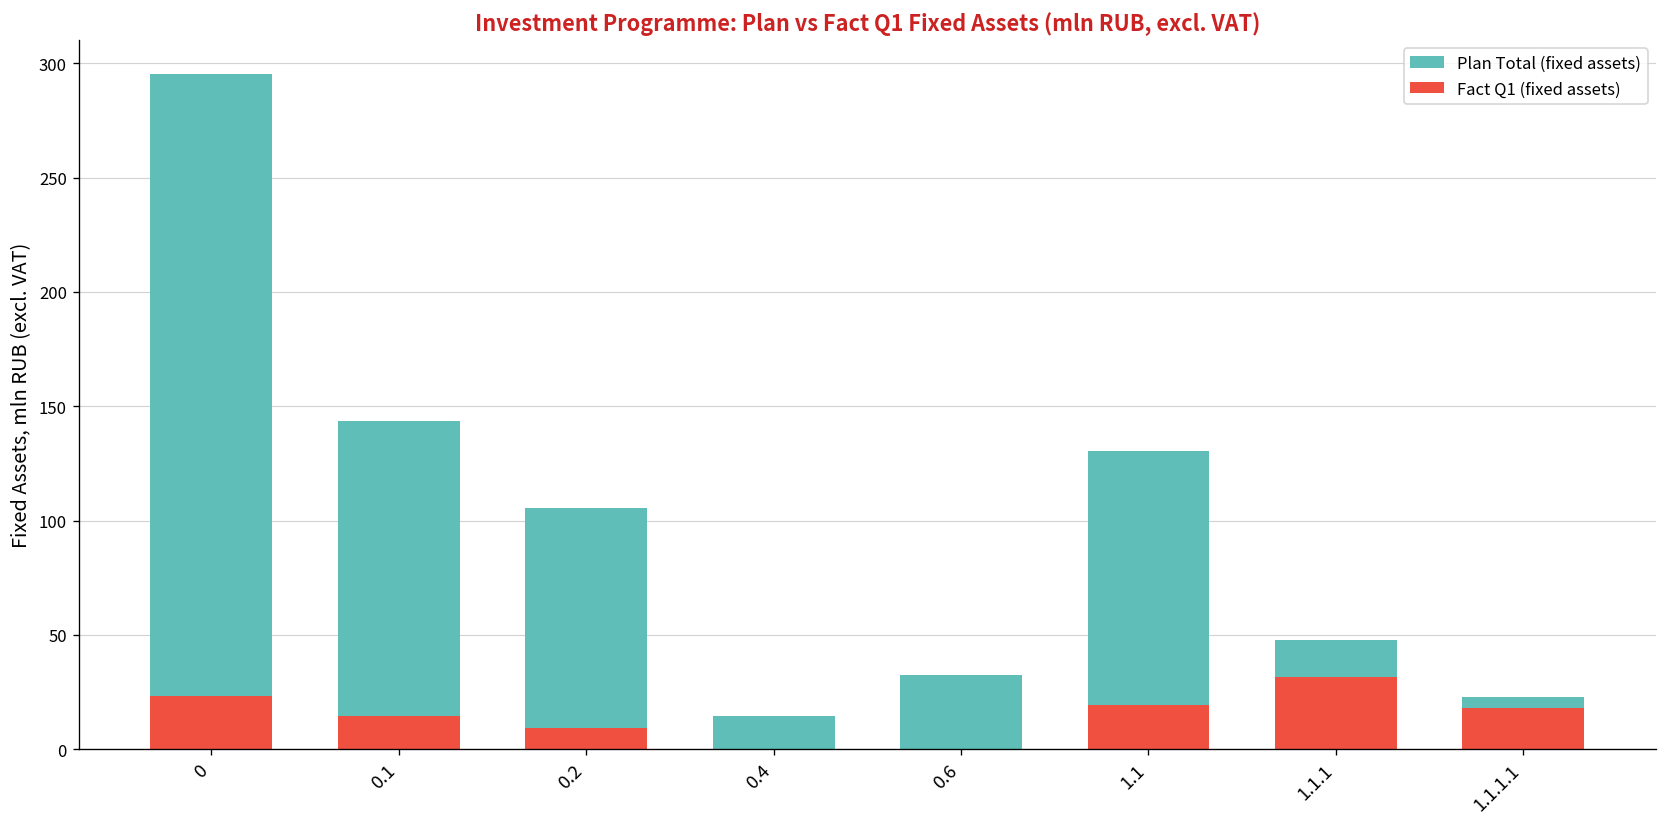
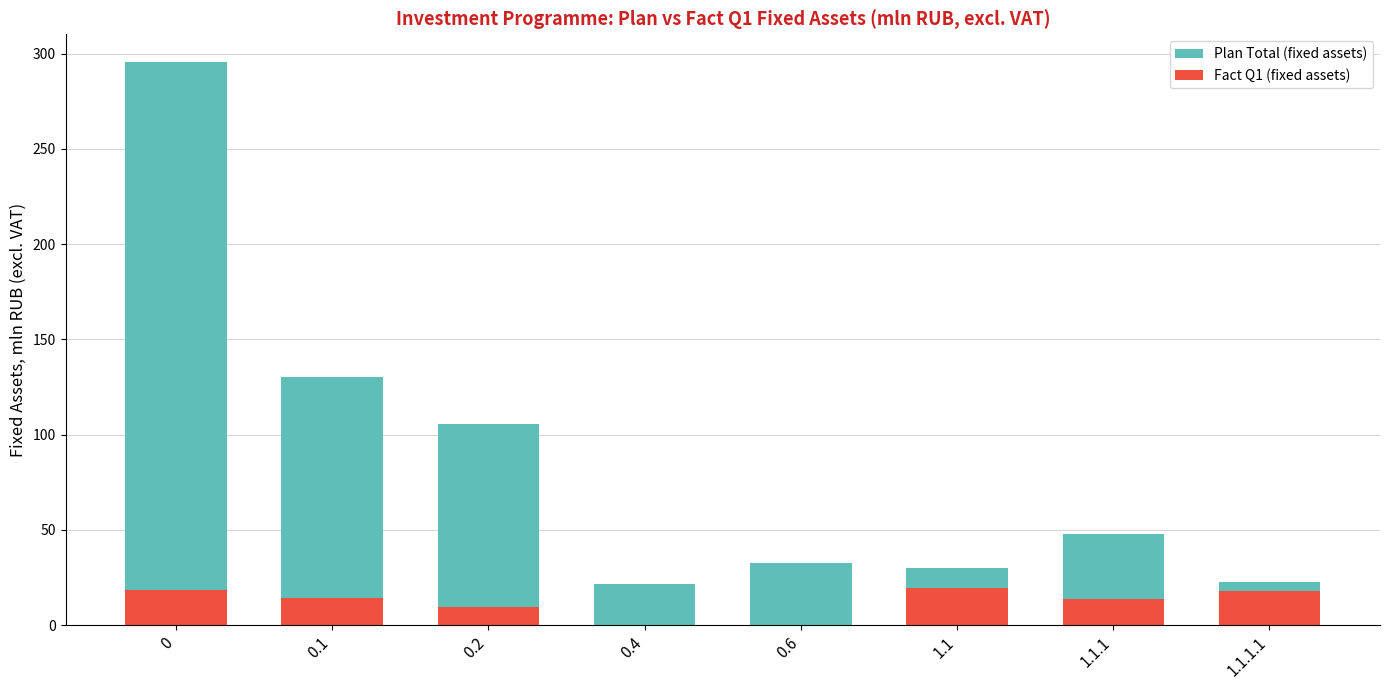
Fact Q1 (fixed assets), 0: 23 -> 18
Plan Total (fixed assets), 0.1: 143 -> 130
Plan Total (fixed assets), 0.4: 15 -> 21
Plan Total (fixed assets), 1.1: 130 -> 30
Fact Q1 (fixed assets), 1.1.1: 32 -> 14
